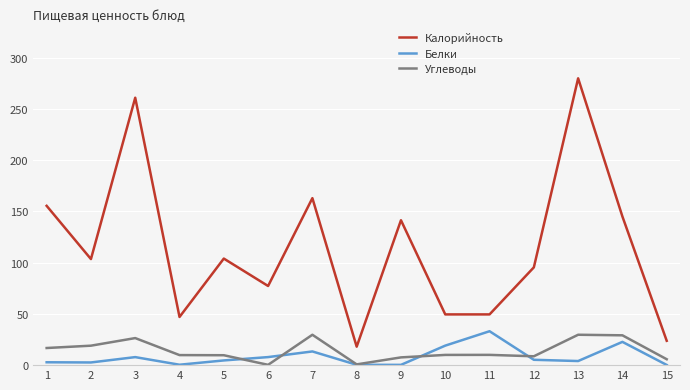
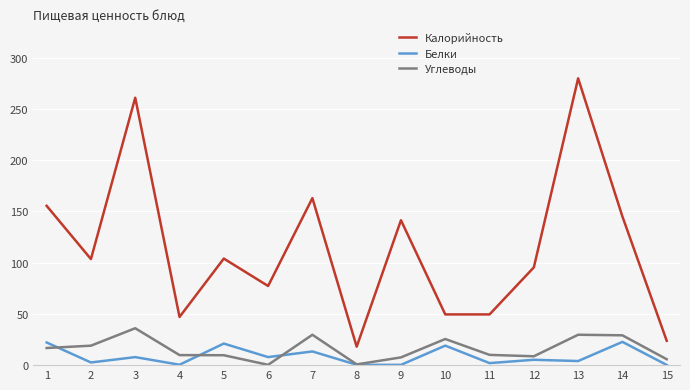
Белки, 1: 3 -> 22
Углеводы, 3: 26 -> 36
Белки, 5: 5 -> 21
Углеводы, 10: 10 -> 26
Белки, 11: 33 -> 2
